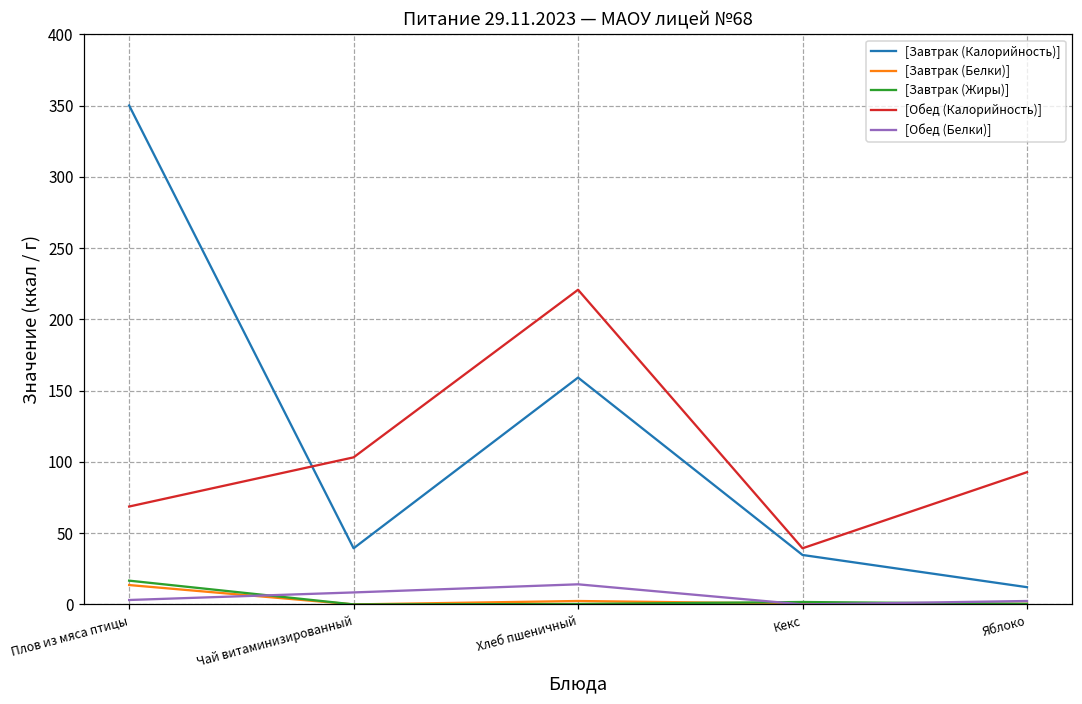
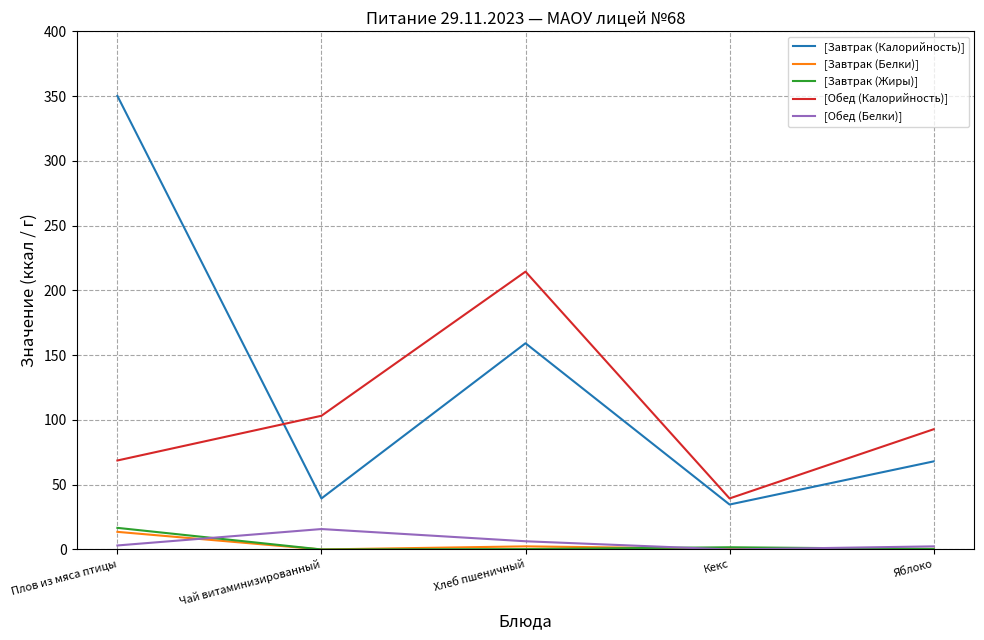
[Обед (Белки)], Чай витаминизированный: 8 -> 16
[Обед (Калорийность)], Хлеб пшеничный: 221 -> 214
[Обед (Белки)], Хлеб пшеничный: 14 -> 6
[Завтрак (Калорийность)], Яблоко: 12 -> 68
